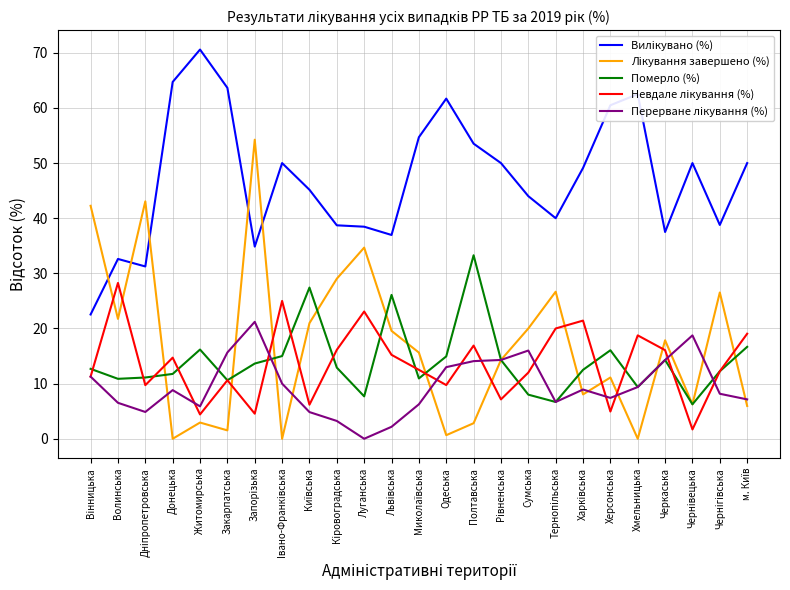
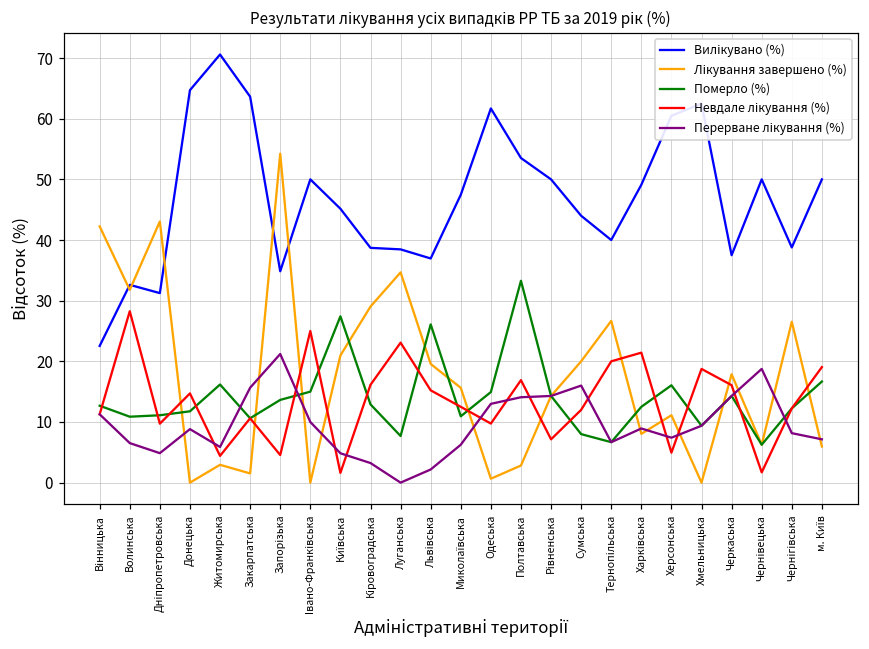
Лікування завершено (%), Волинська: 22 -> 32
Невдале лікування (%), Київська: 6 -> 2
Вилікувано (%), Миколаївська: 55 -> 47
